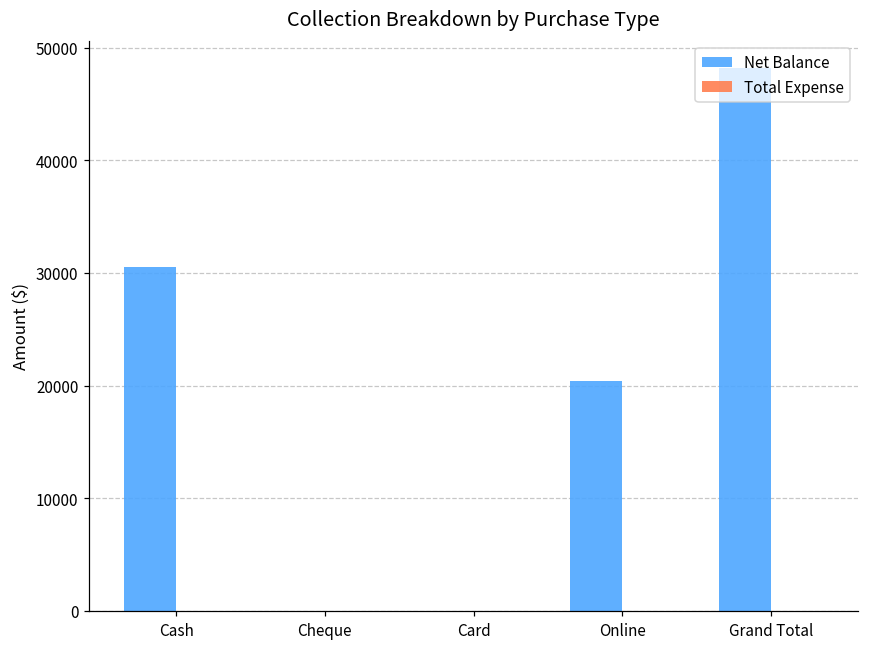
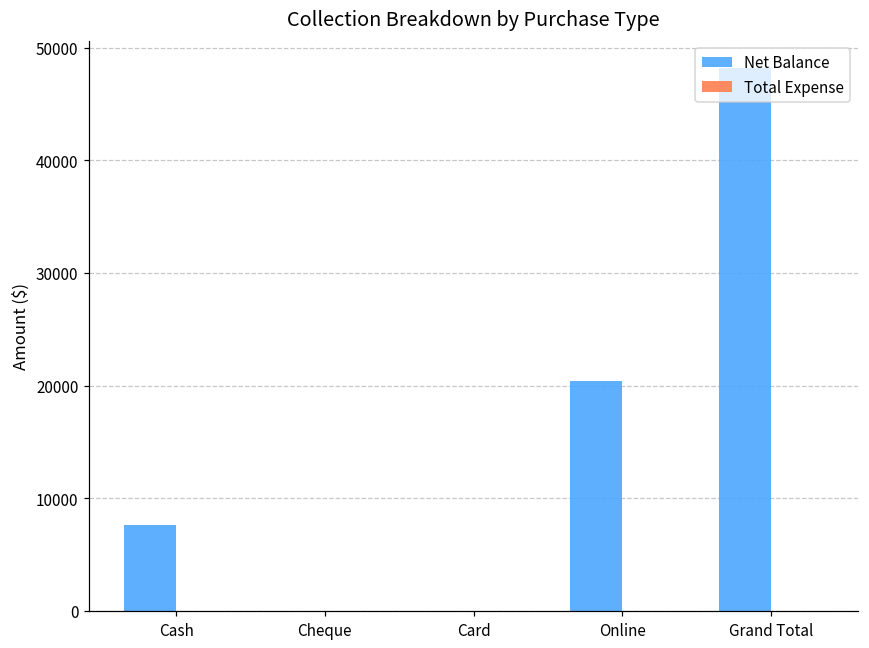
Net Balance, Cash: 30500 -> 7700
